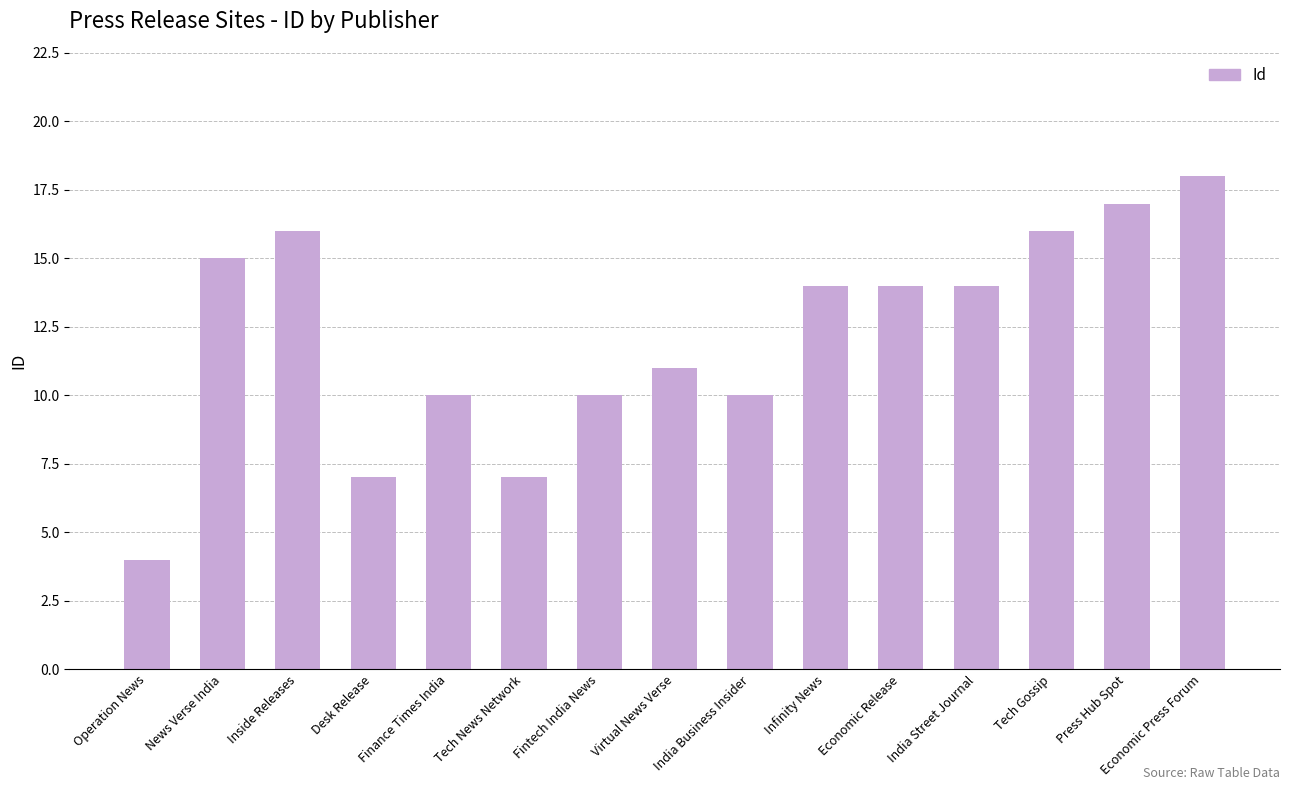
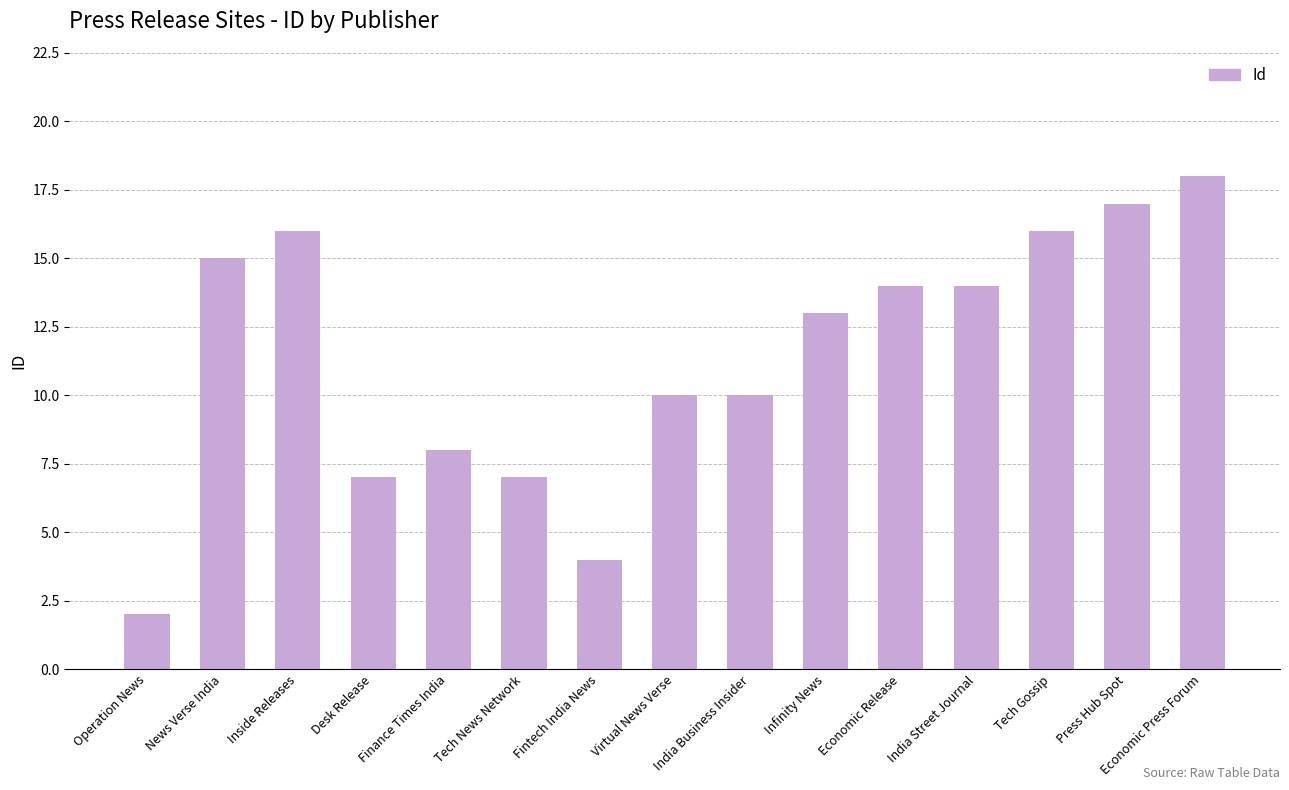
Operation News: 4 -> 2
Finance Times India: 10 -> 8
Fintech India News: 10 -> 4
Virtual News Verse: 11 -> 10
Infinity News: 14 -> 13
